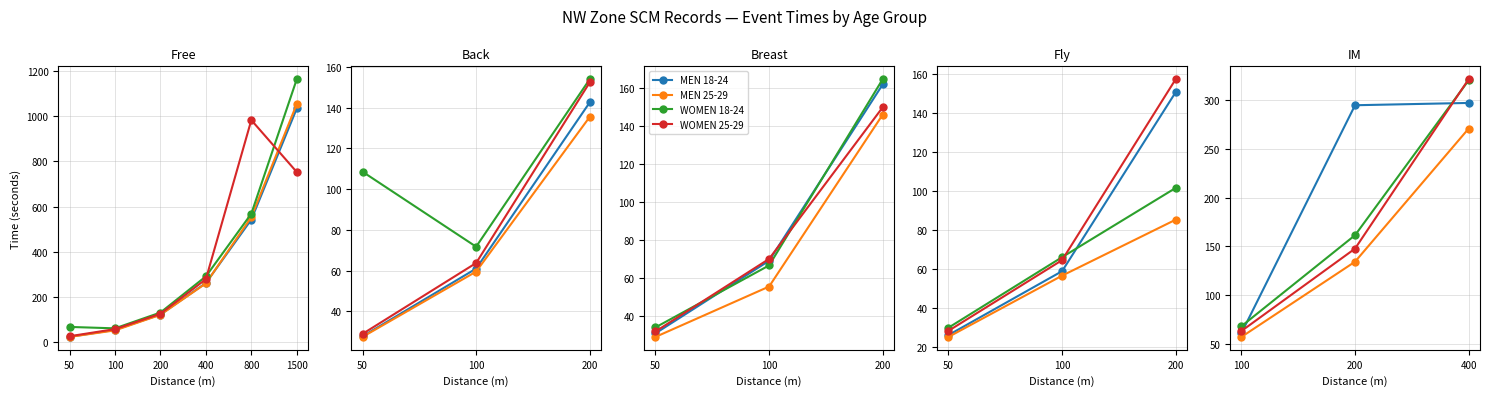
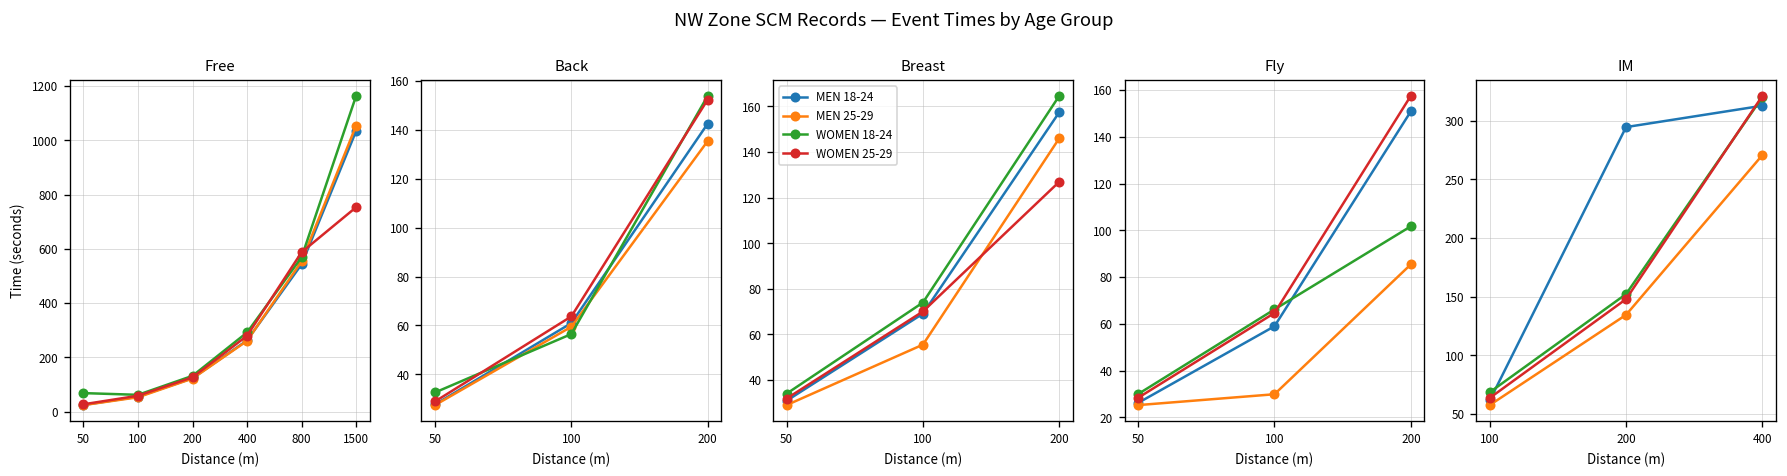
Free, WOMEN 25-29, 800: 980 -> 590
Back, WOMEN 18-24, 50: 109 -> 33
Back, WOMEN 18-24, 100: 72 -> 57
Breast, WOMEN 18-24, 100: 67 -> 74
Breast, MEN 18-24, 200: 162 -> 157
Breast, WOMEN 25-29, 200: 150 -> 127
Fly, MEN 25-29, 100: 57 -> 30
IM, WOMEN 18-24, 200: 160 -> 150
IM, MEN 18-24, 400: 300 -> 310
